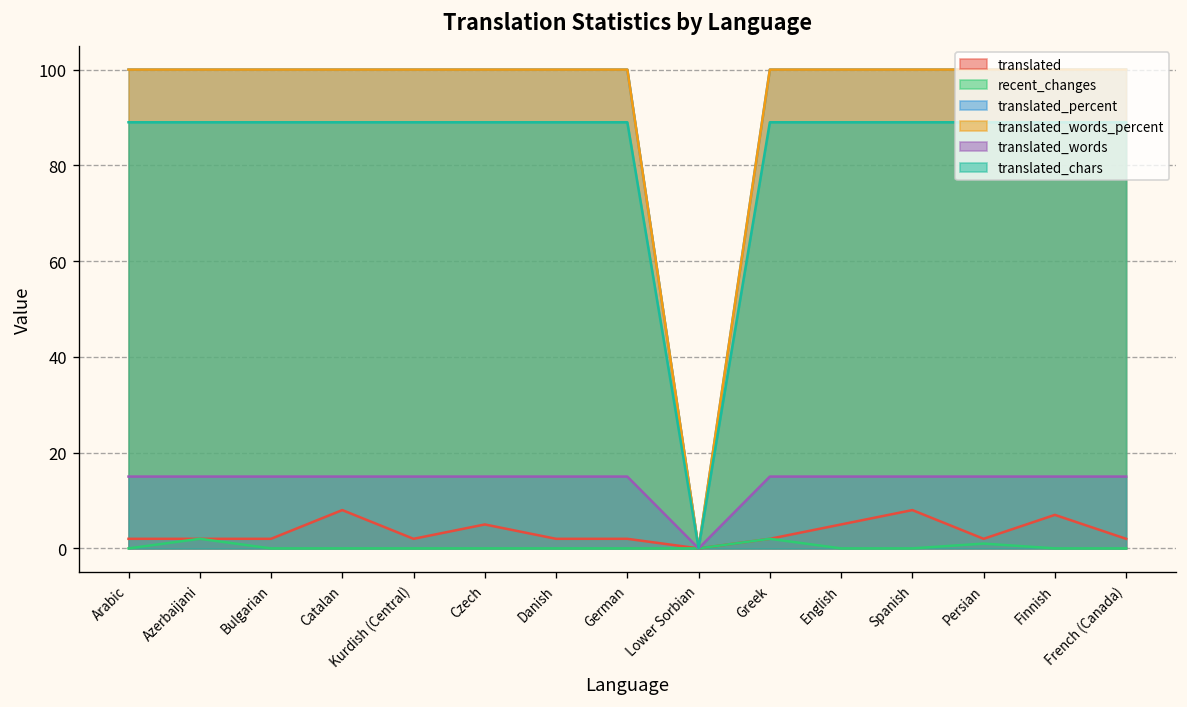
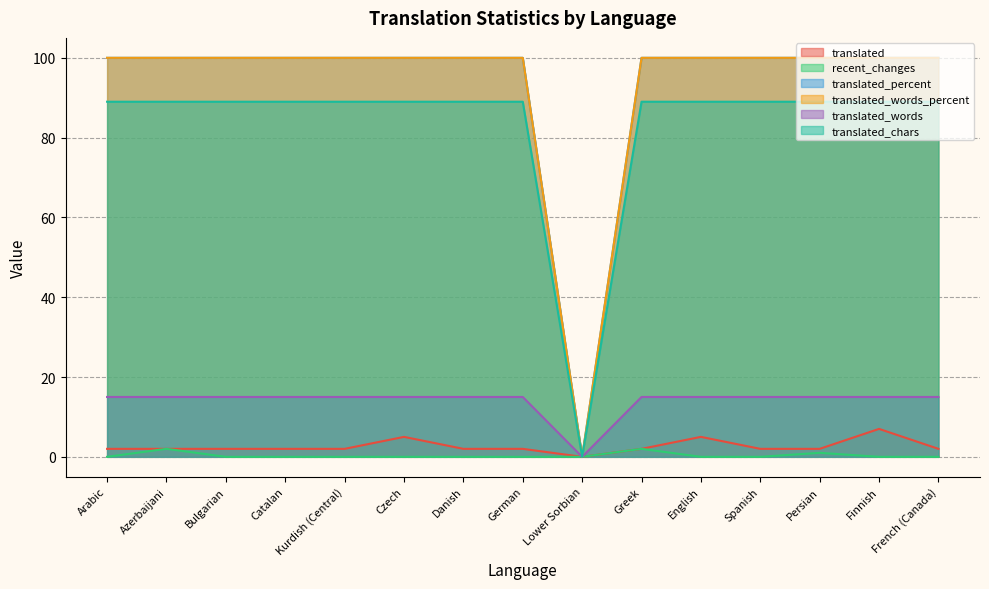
translated, Catalan: 8 -> 2
translated, Spanish: 8 -> 2
